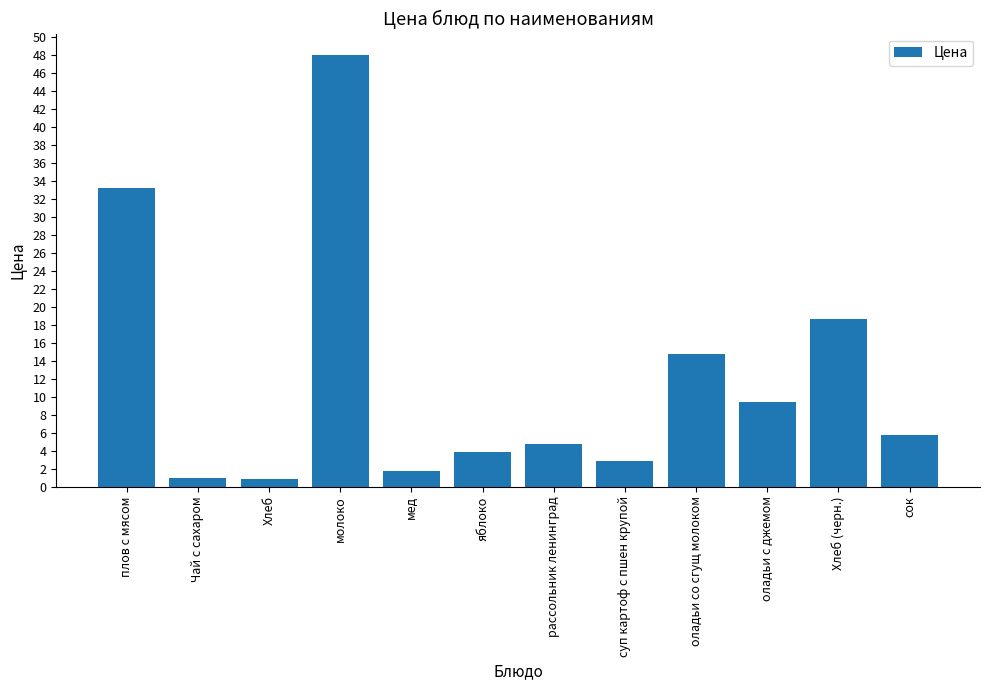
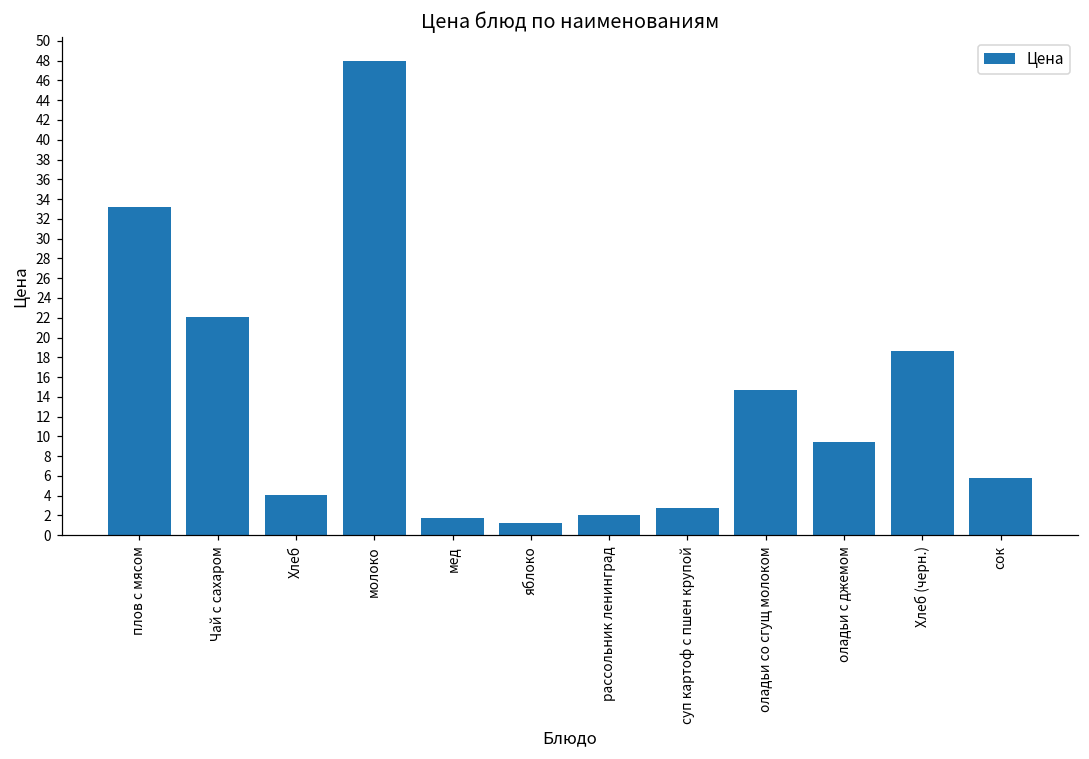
Чай с сахаром: 1 -> 22
Хлеб: 1 -> 4
яблоко: 4 -> 1
рассольник ленинград: 5 -> 2
